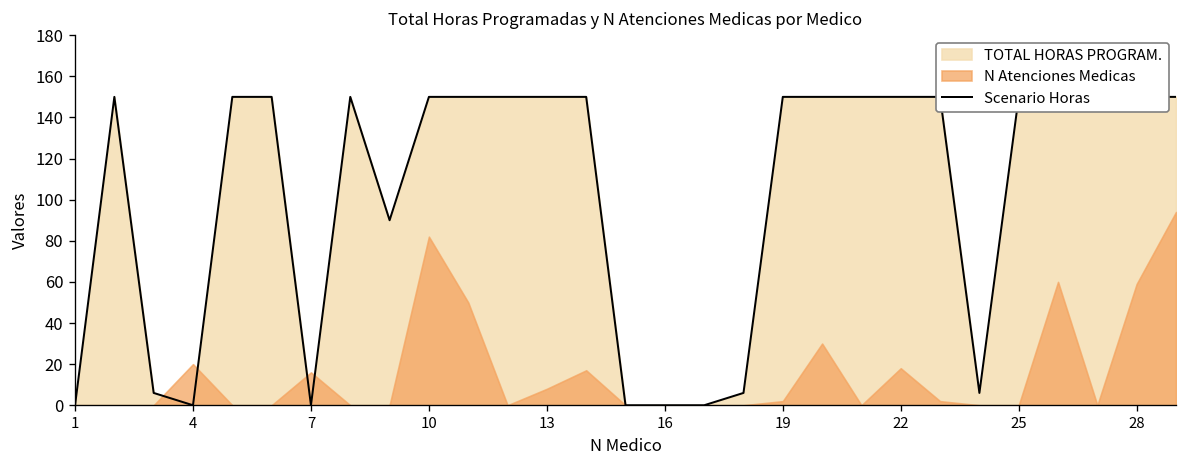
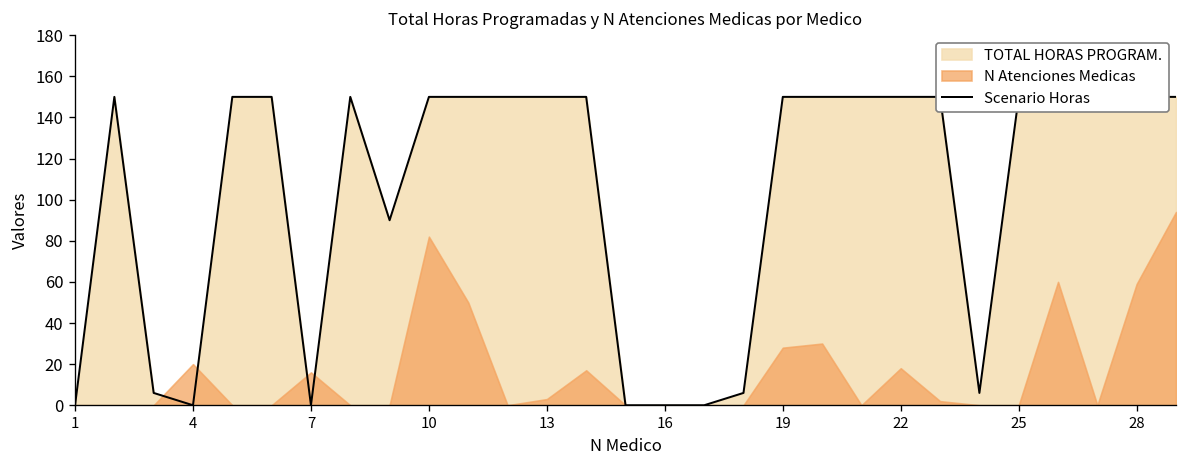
N Atenciones Medicas, 13: 8 -> 3
N Atenciones Medicas, 19: 2 -> 28
